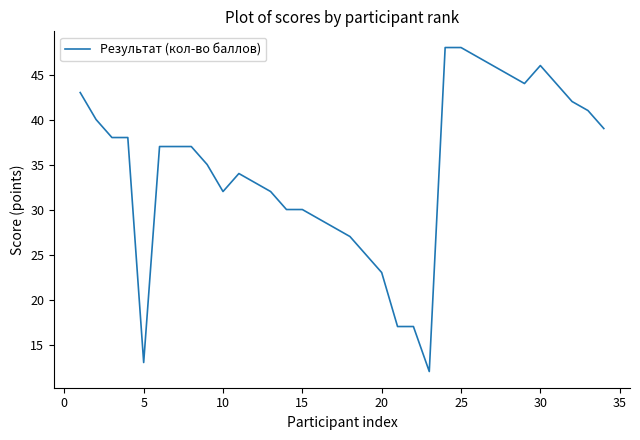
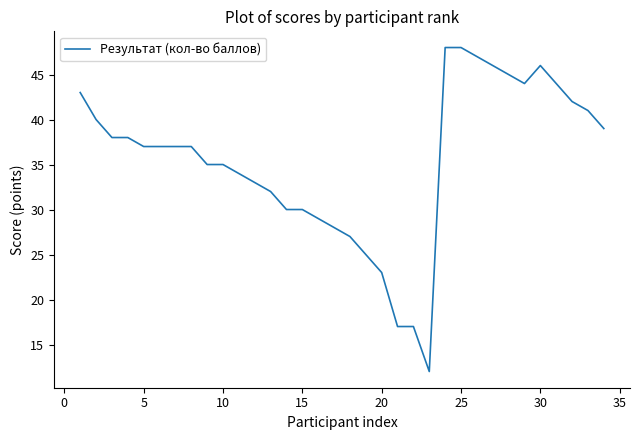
5: 13 -> 37
10: 32 -> 35
